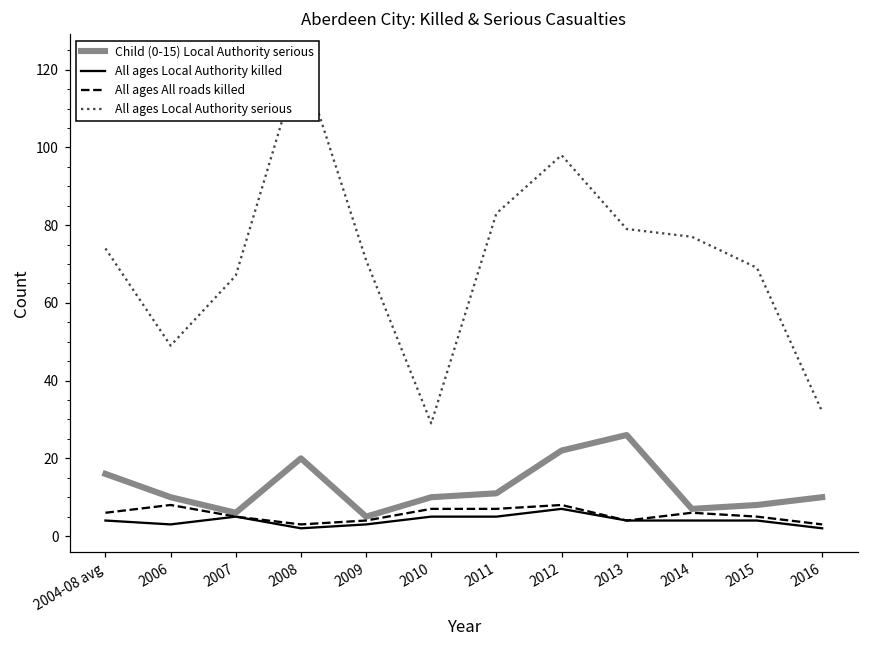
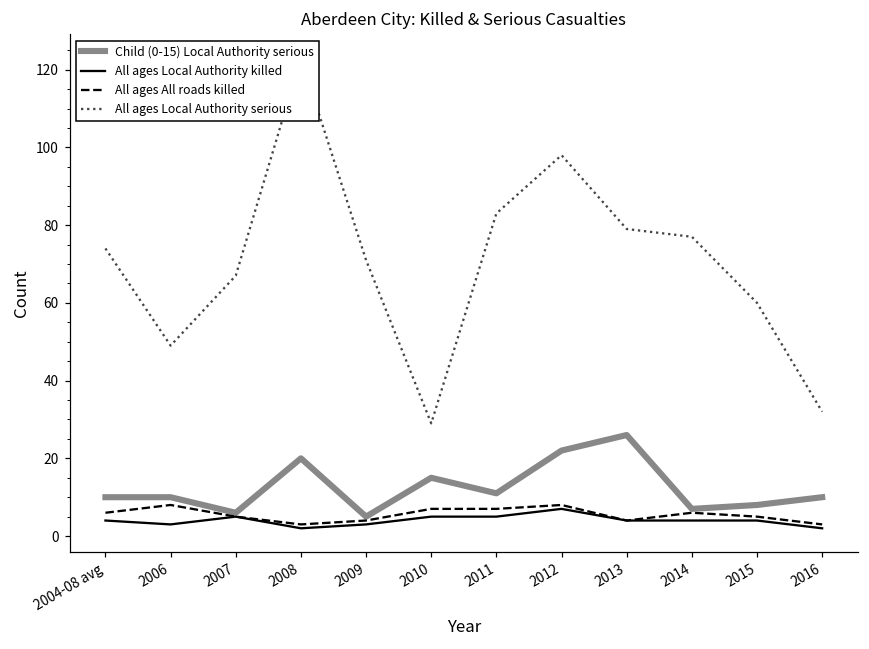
Child (0-15) Local Authority serious, 2004-08 avg: 16 -> 10
Child (0-15) Local Authority serious, 2010: 10 -> 15
All ages Local Authority serious, 2015: 69 -> 60
